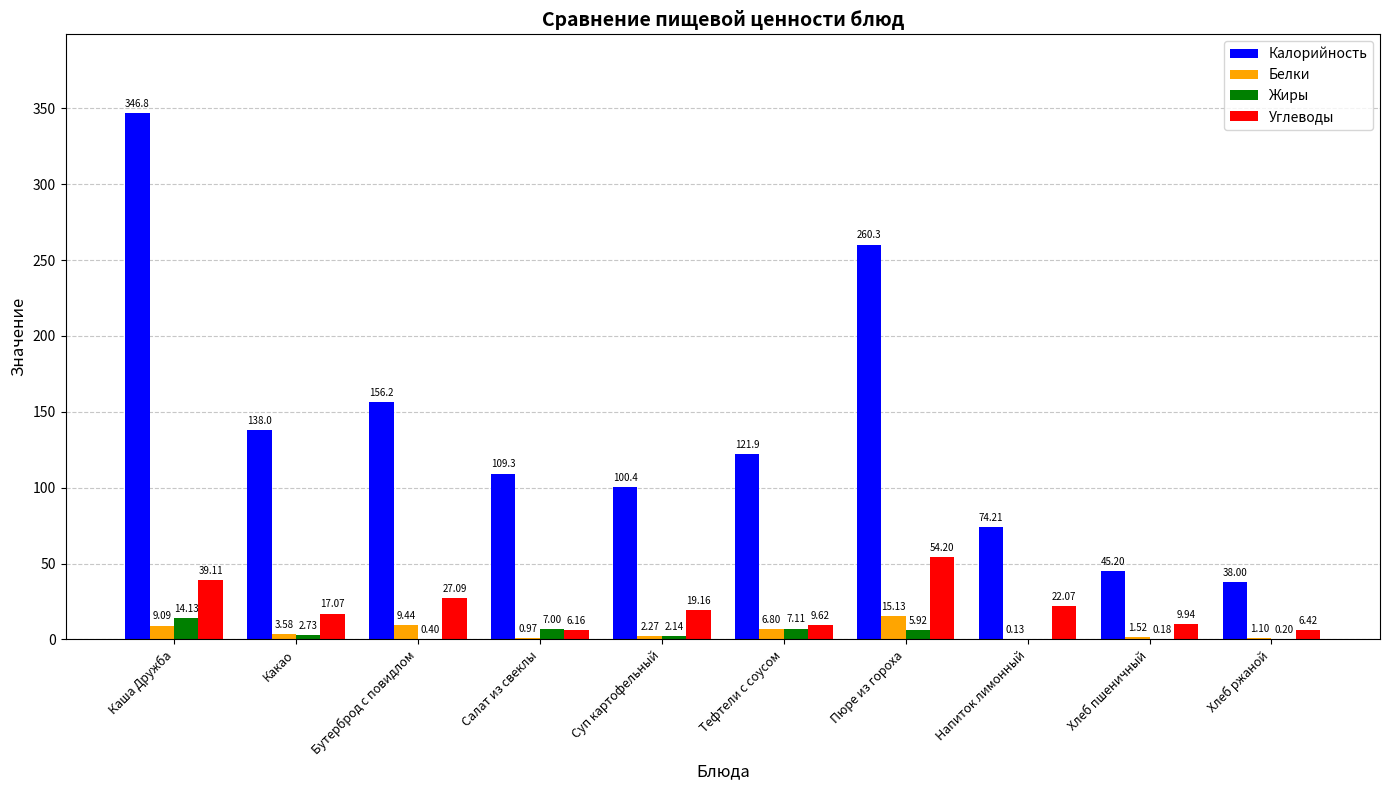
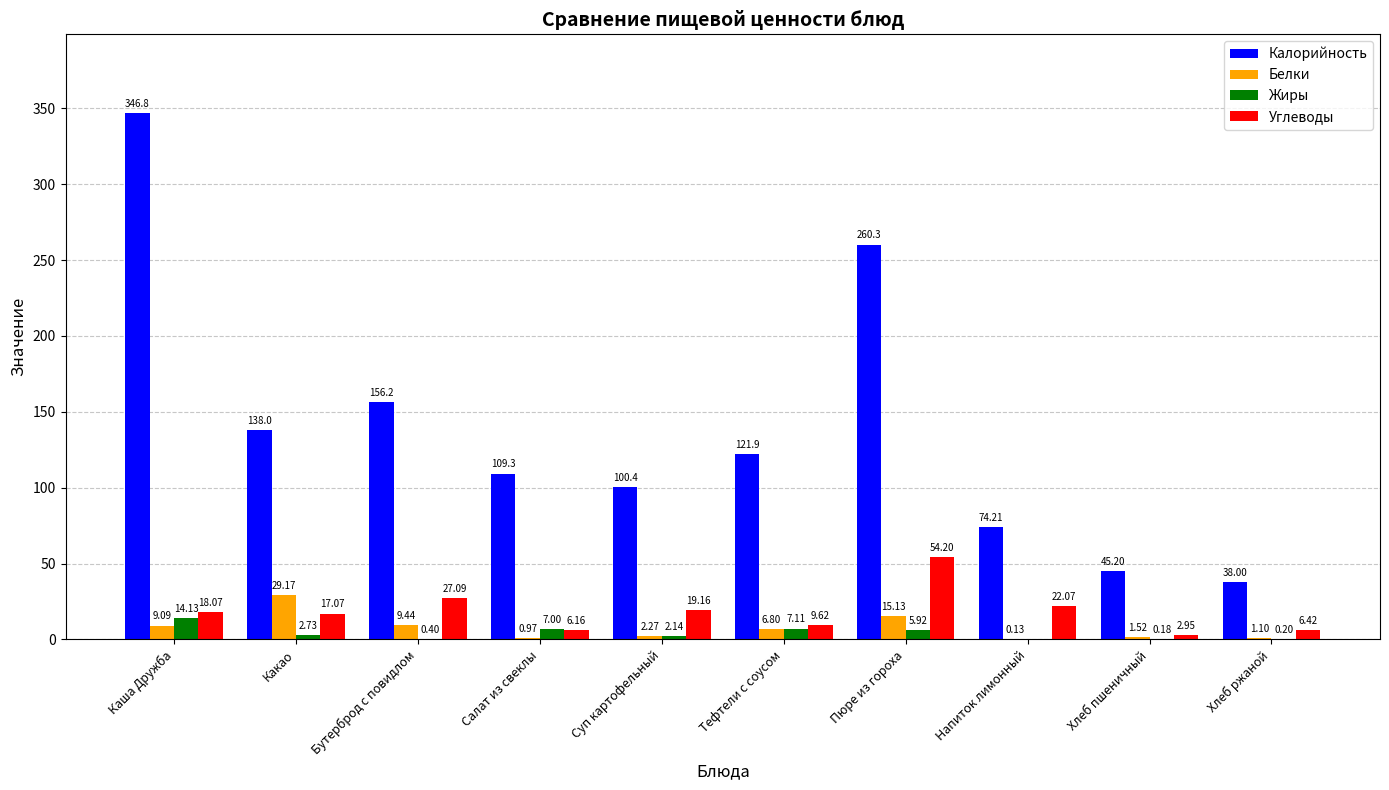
Углеводы, Каша Дружба: 39.11 -> 18.07
Белки, Какао: 3.58 -> 29.17
Углеводы, Хлеб пшеничный: 9.94 -> 2.95
